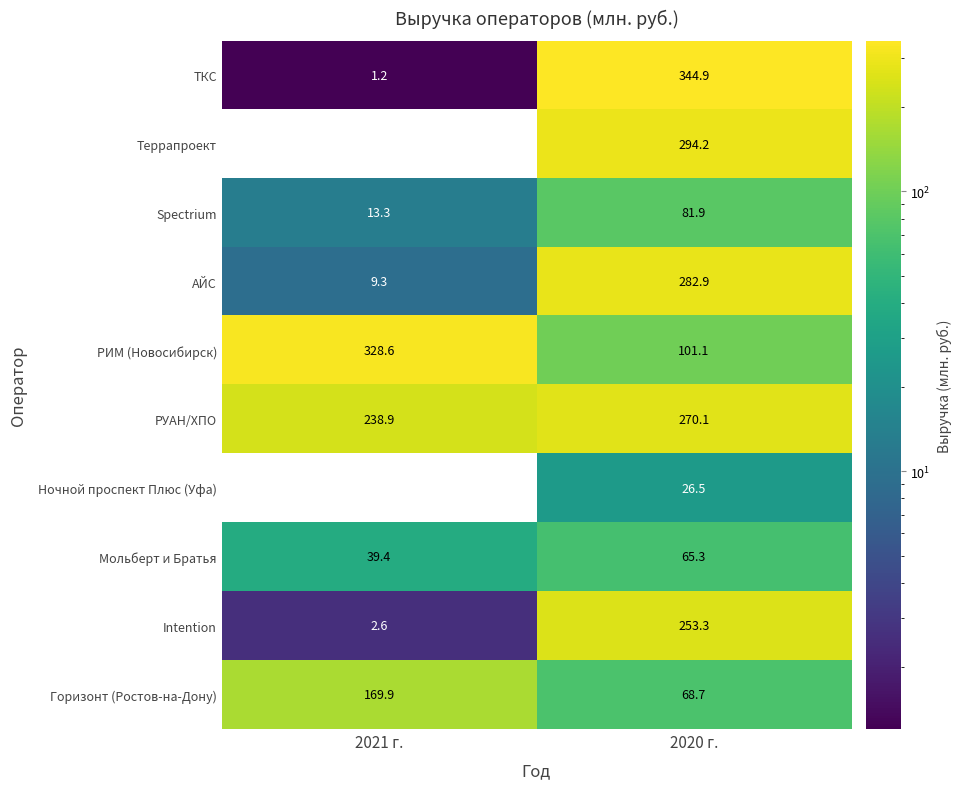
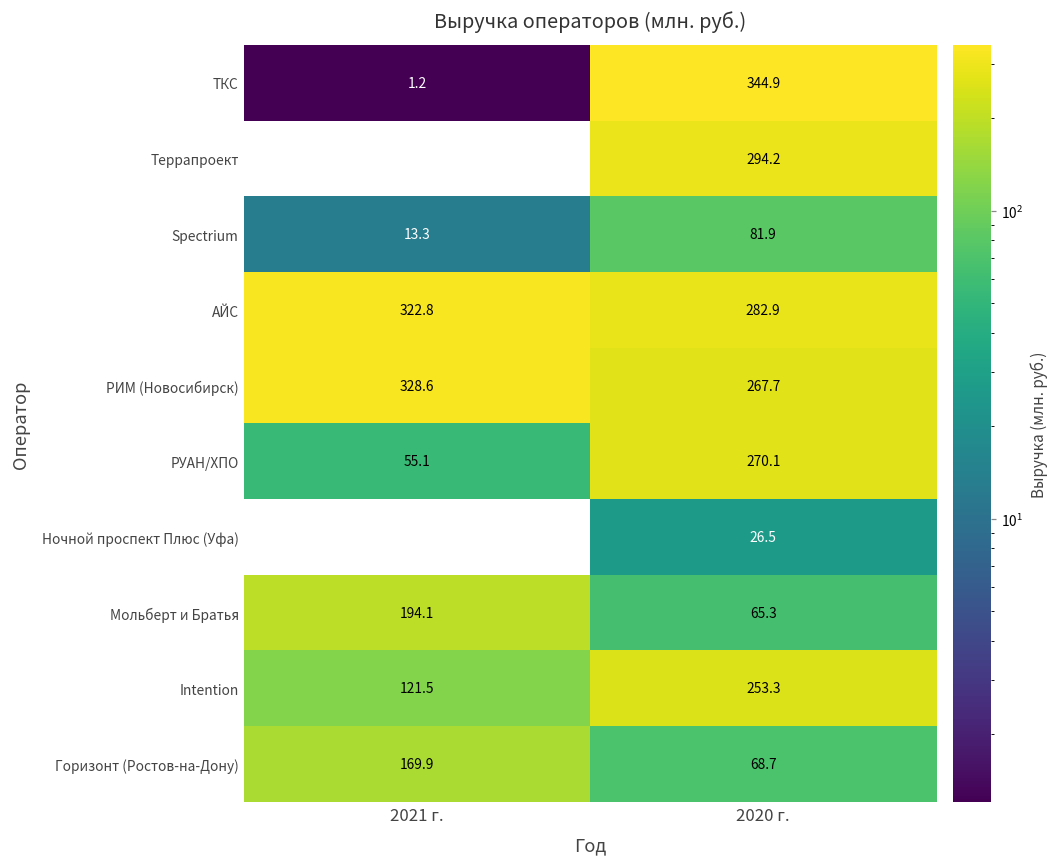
АЙС, 2021 г.: 9.3 -> 322.8
РИМ (Новосибирск), 2020 г.: 101.1 -> 267.7
РУАН/ХПО, 2021 г.: 238.9 -> 55.1
Мольберт и Братья, 2021 г.: 39.4 -> 194.1
Intention, 2021 г.: 2.6 -> 121.5
